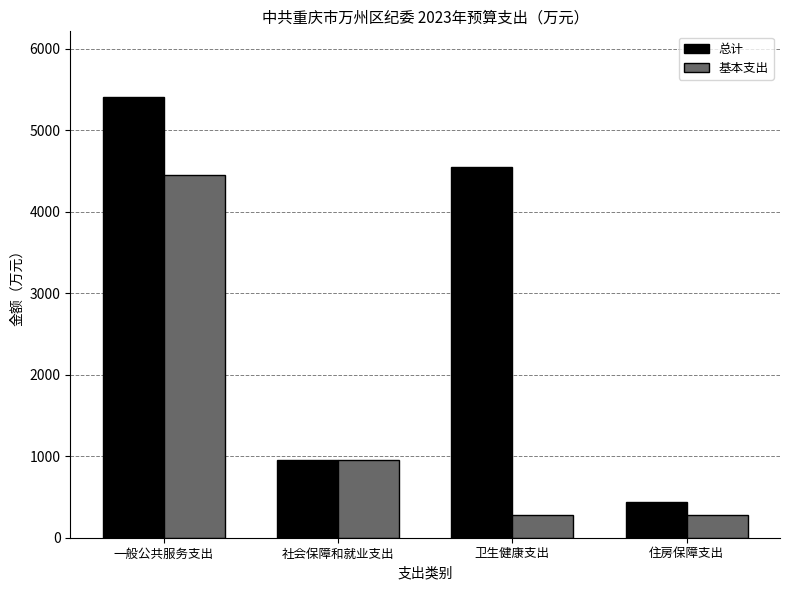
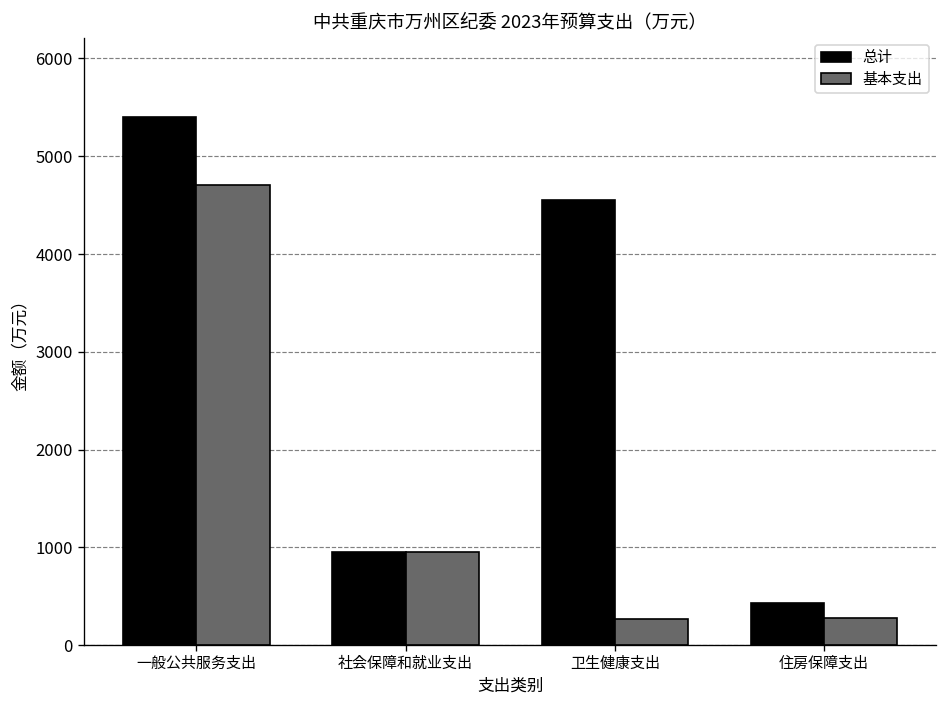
基本支出, 一般公共服务支出: 4400 -> 4700
